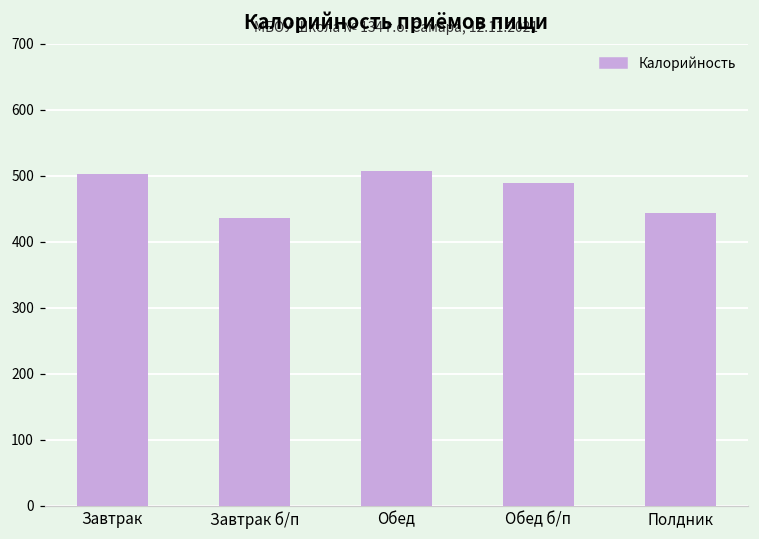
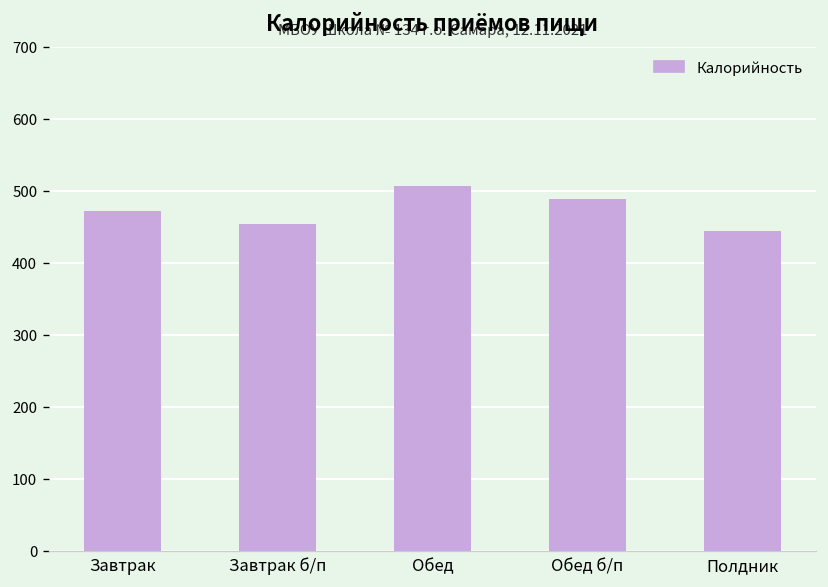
Завтрак: 500 -> 470
Завтрак б/п: 440 -> 450
